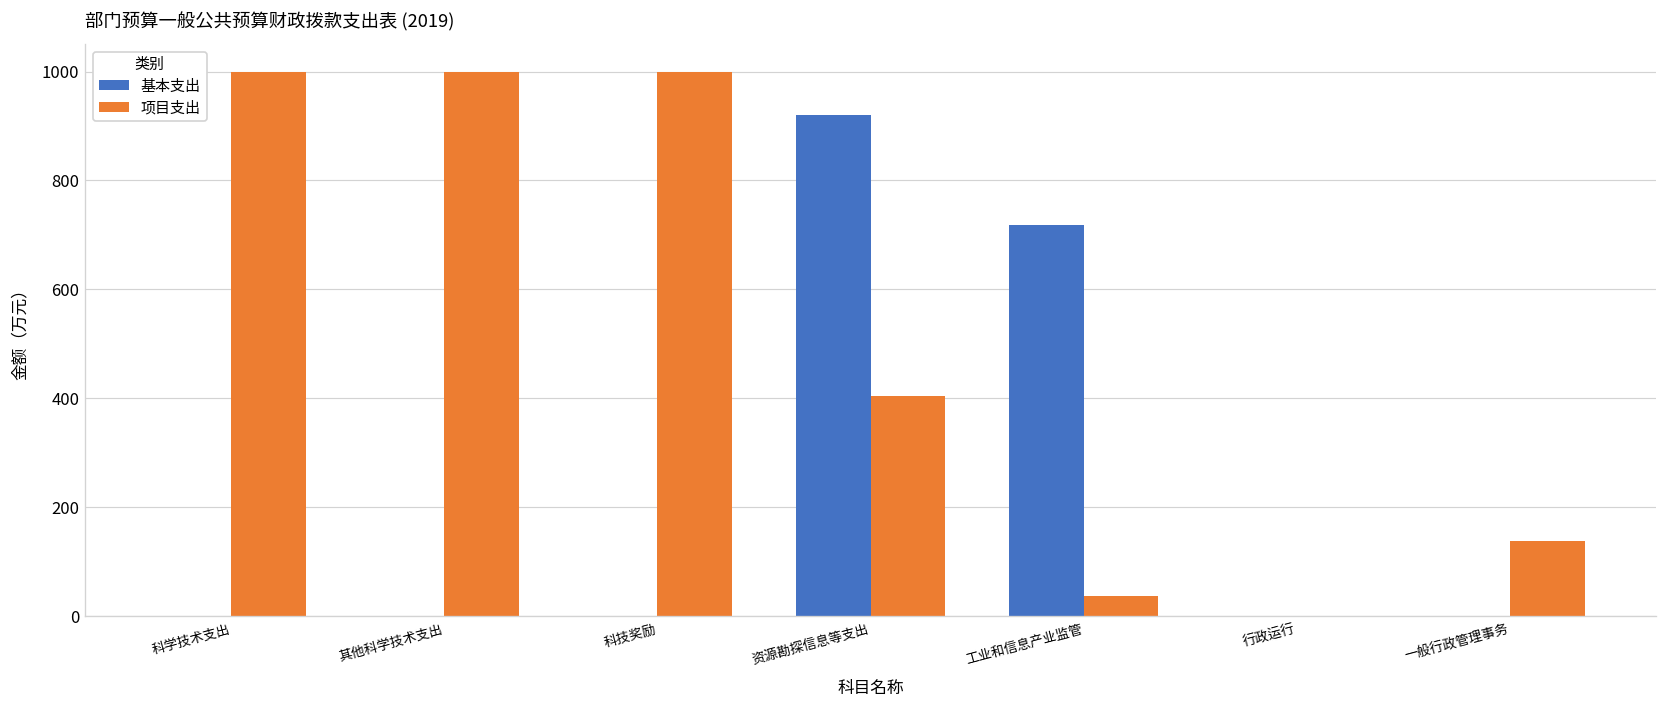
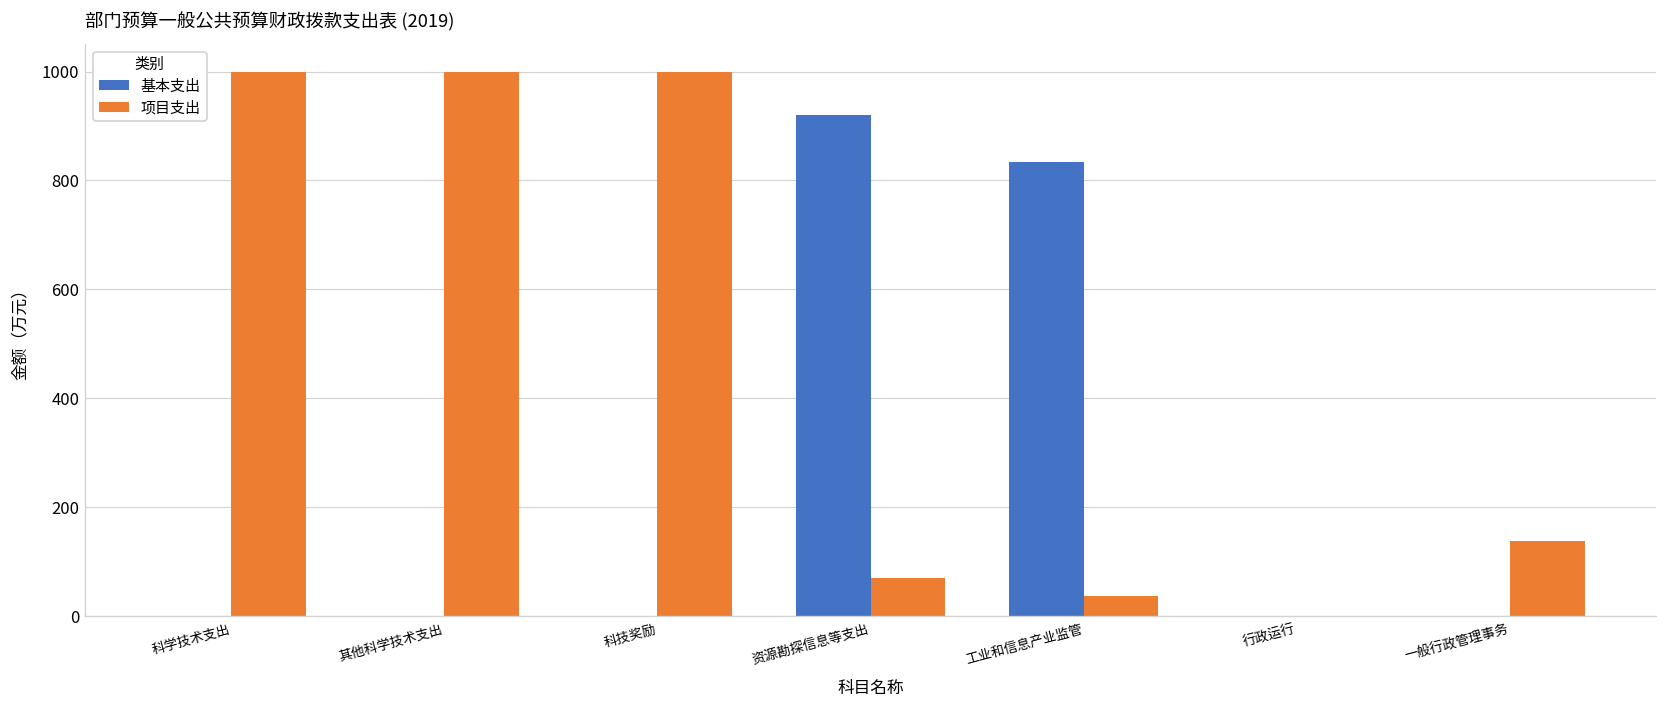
项目支出, 资源勘探信息等支出: 400 -> 70
基本支出, 工业和信息产业监管: 720 -> 830
